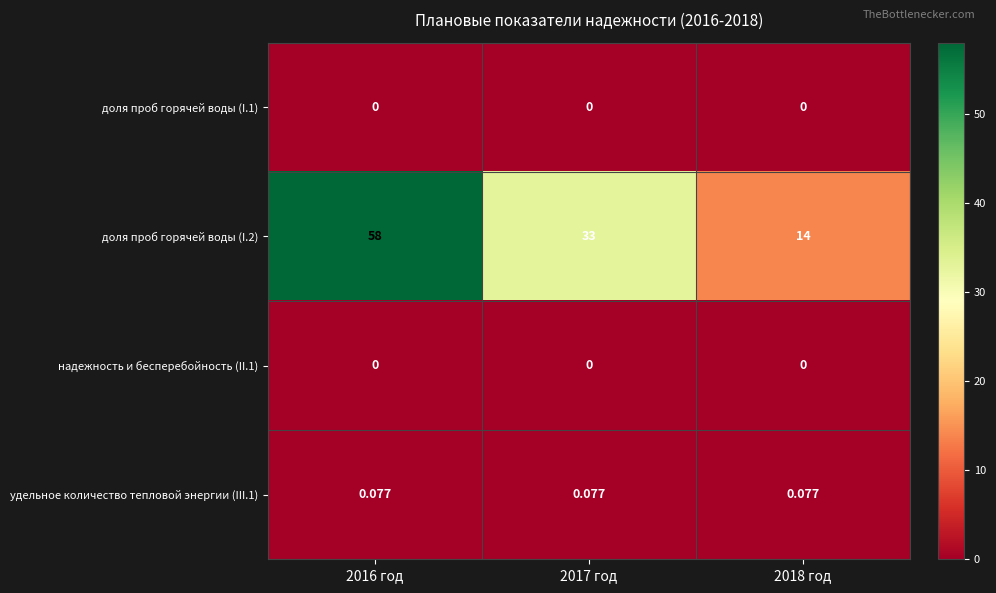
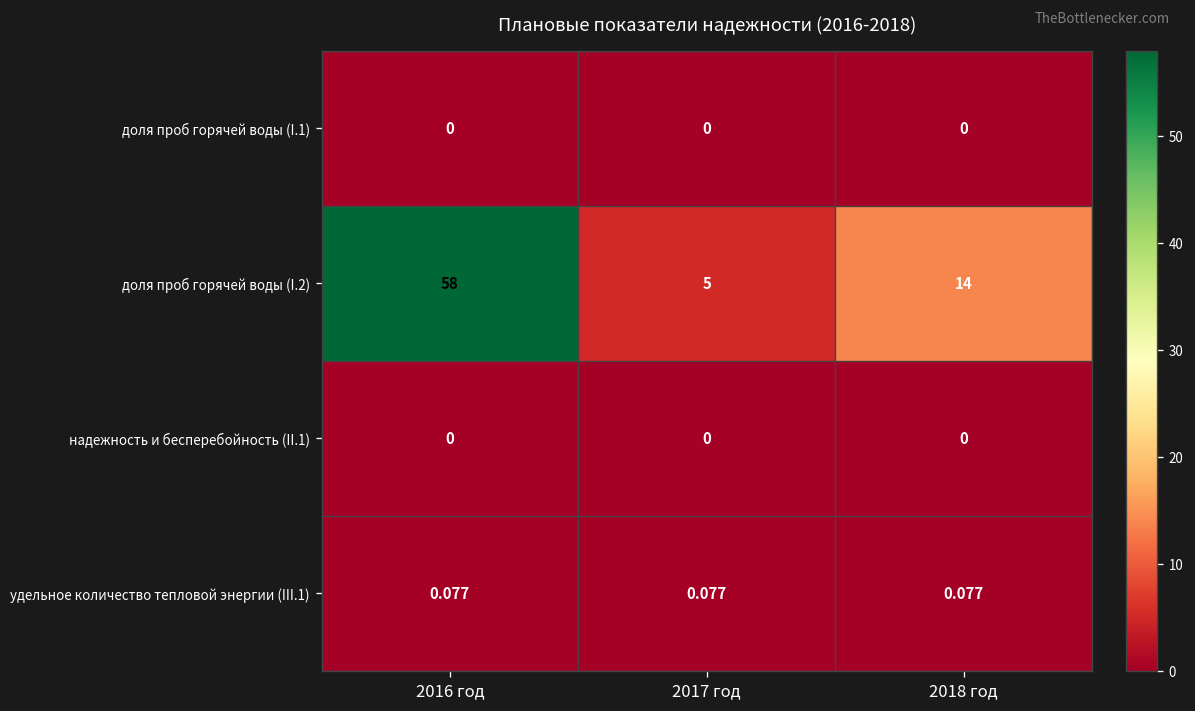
доля проб горячей воды (I.2), 2017 год: 33 -> 5
